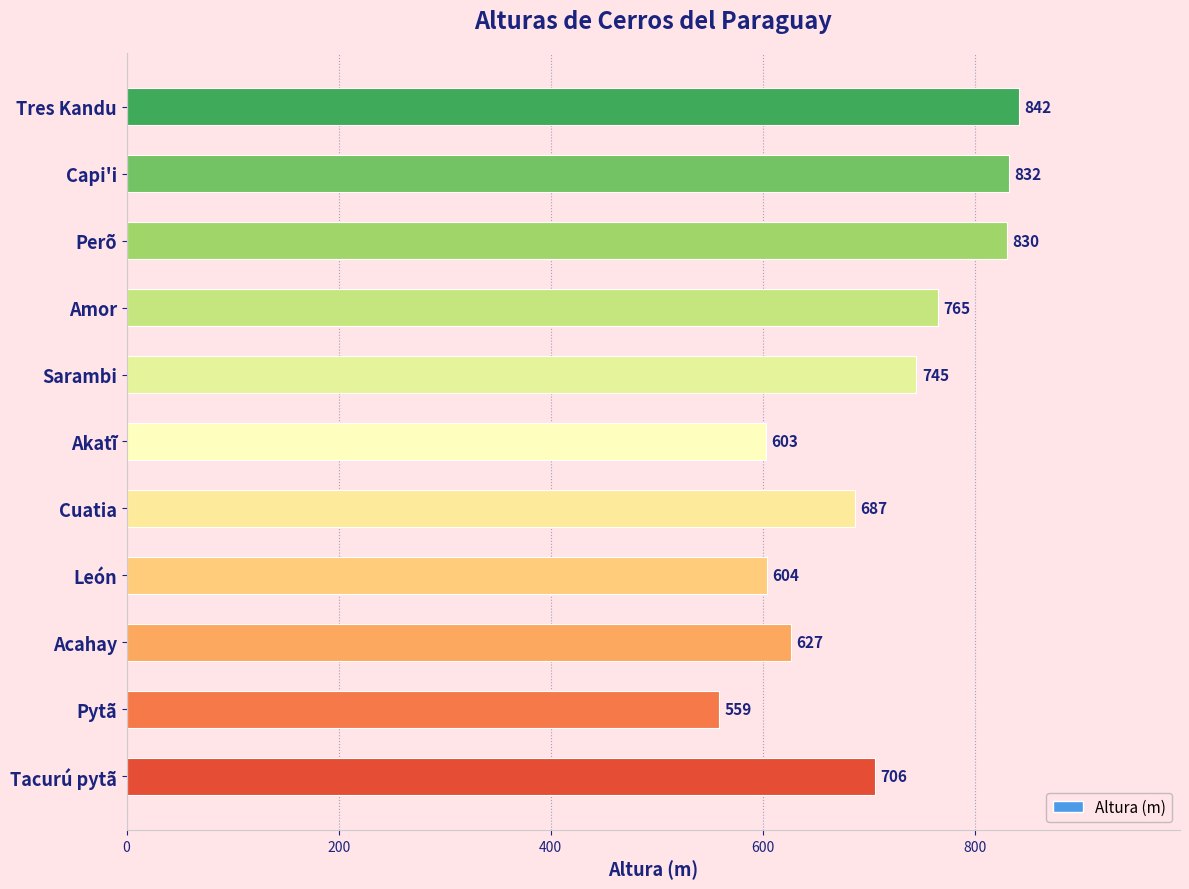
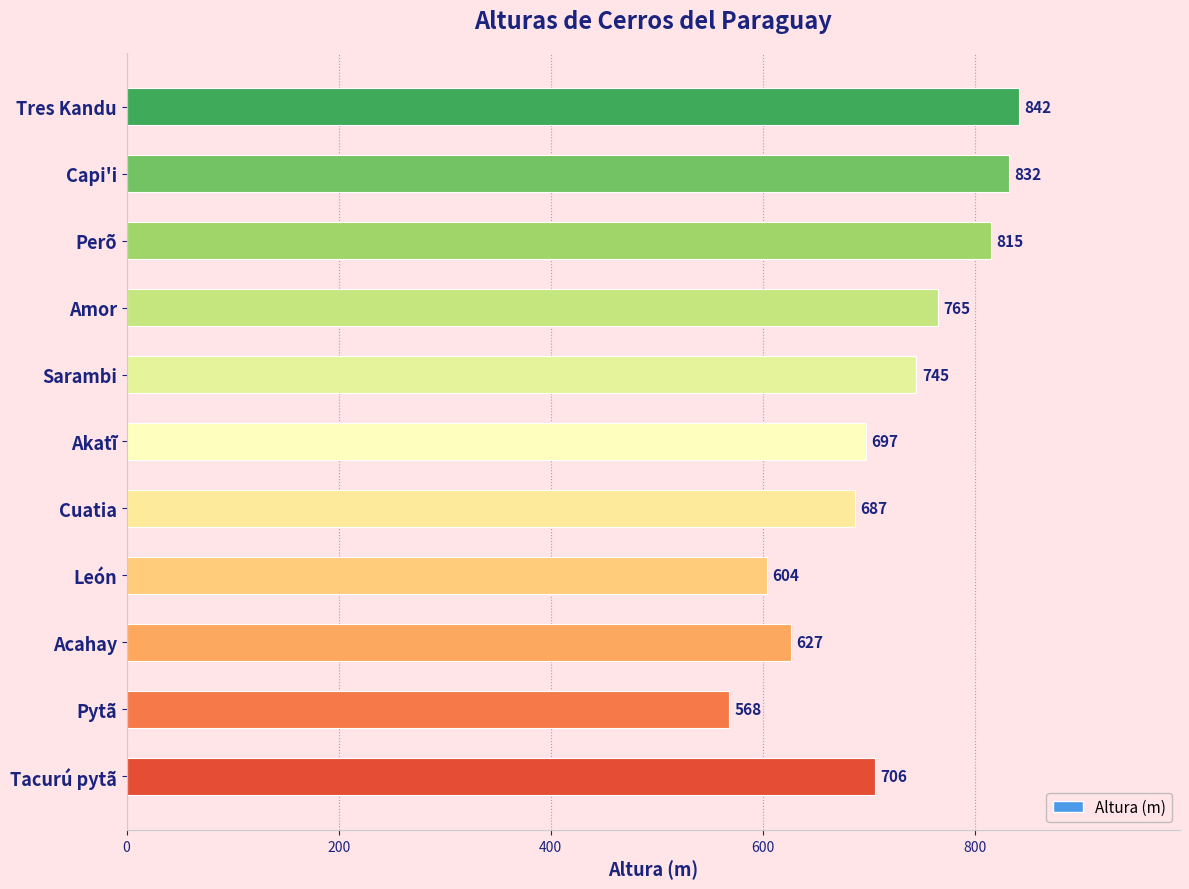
Perõ: 830 -> 815
Akatĩ: 603 -> 697
Pytã: 559 -> 568
